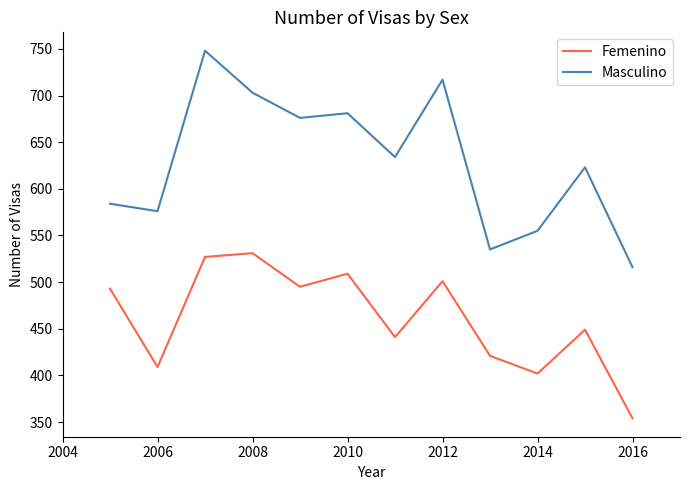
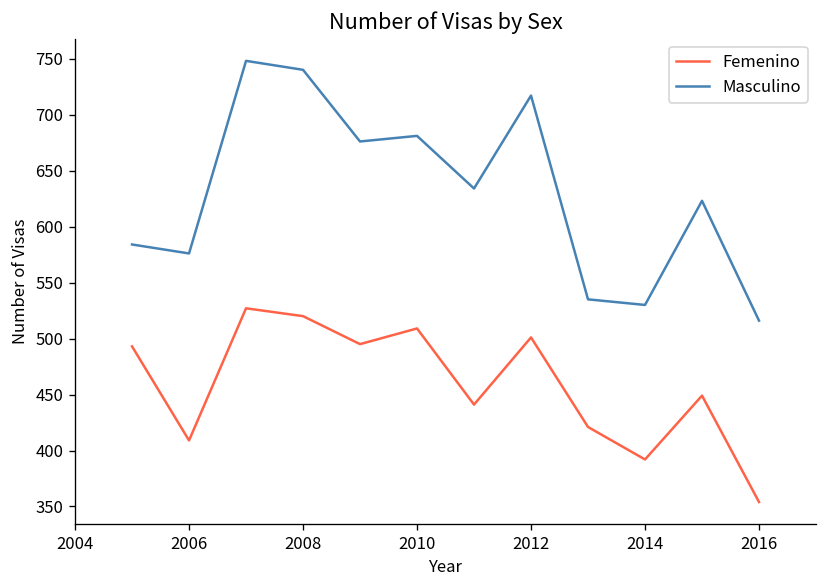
Femenino, 2008: 530 -> 520
Masculino, 2008: 700 -> 740
Femenino, 2014: 400 -> 390
Masculino, 2014: 560 -> 530
